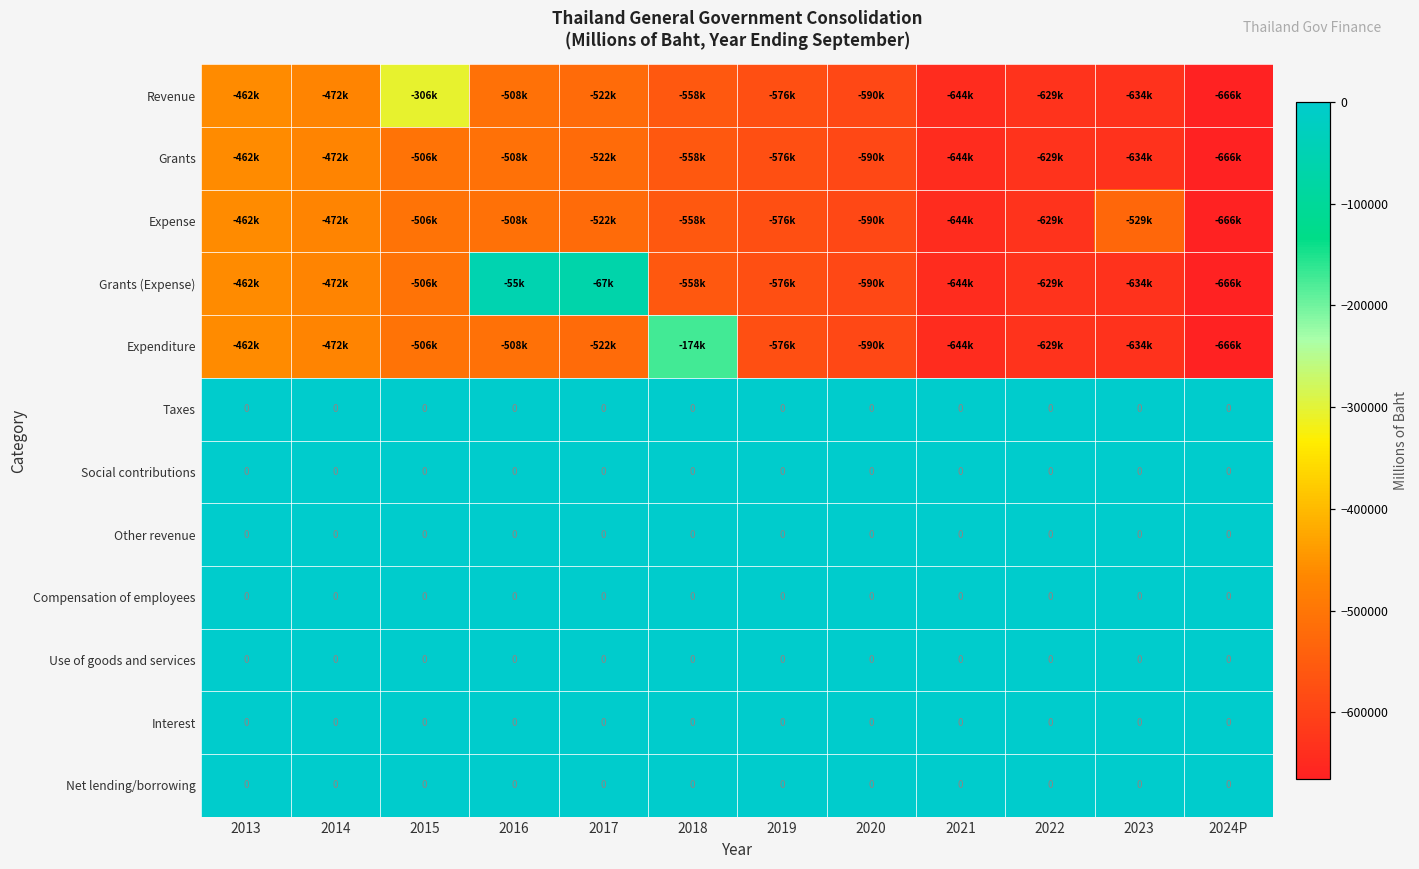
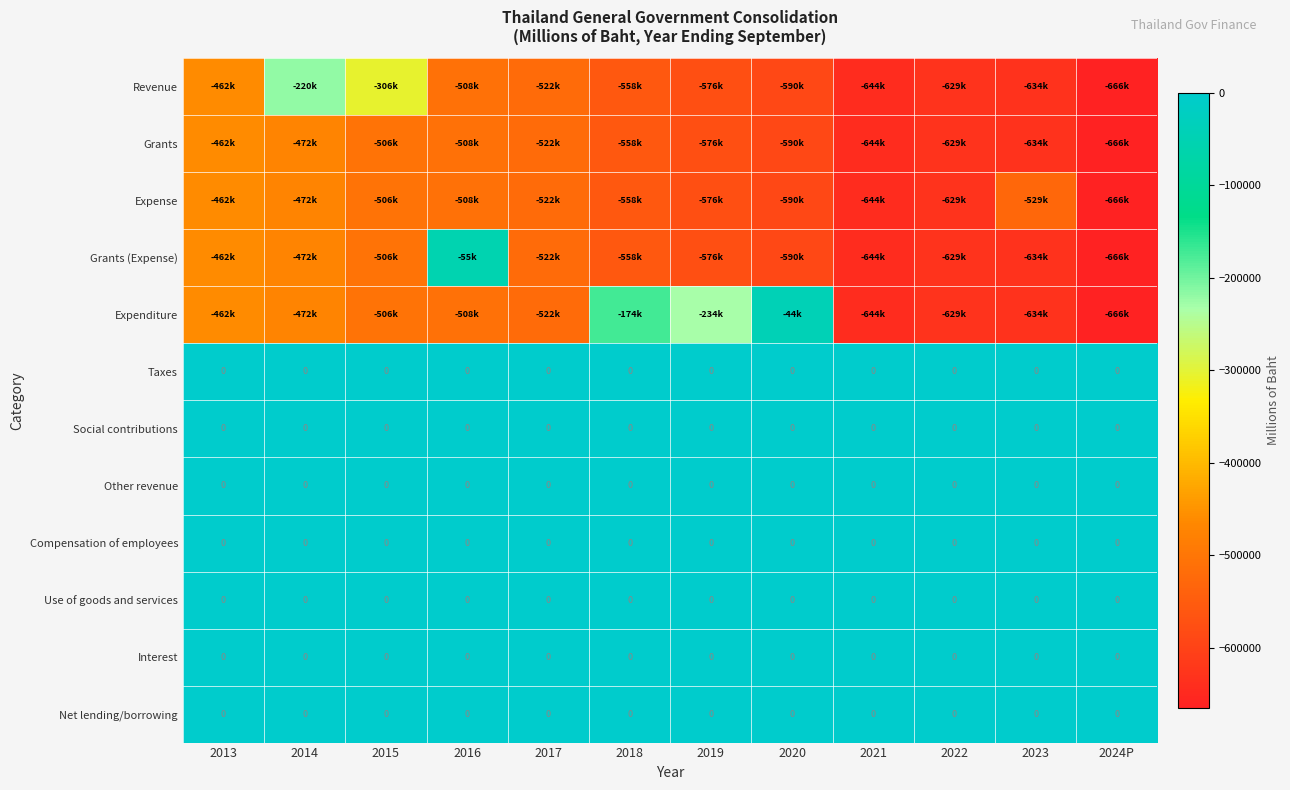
Revenue, 2014: -472k -> -220k
Grants (Expense), 2017: -67k -> -522k
Expenditure, 2019: -576k -> -234k
Expenditure, 2020: -590k -> -44k
